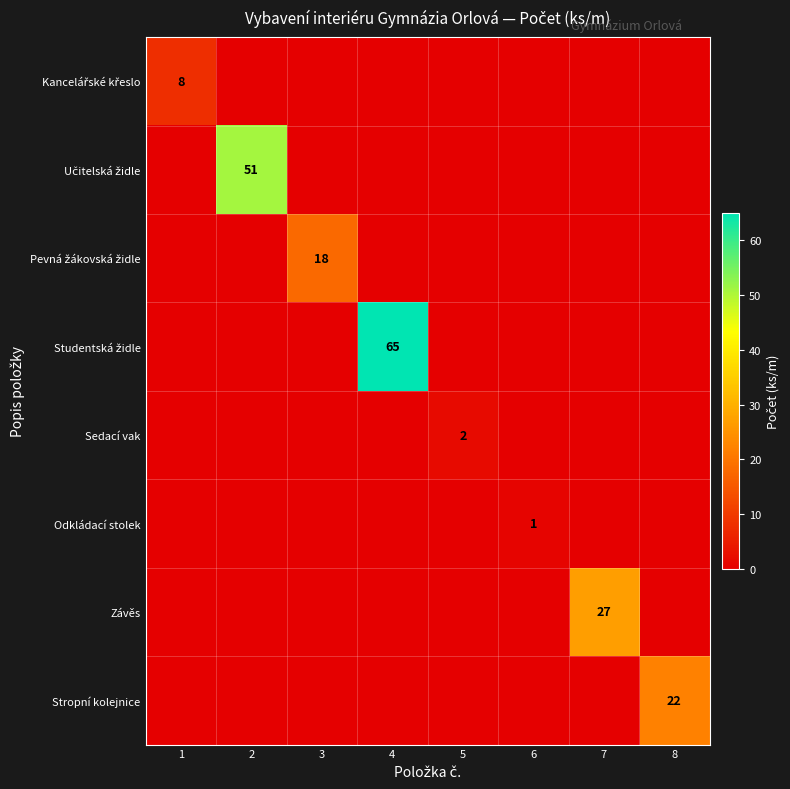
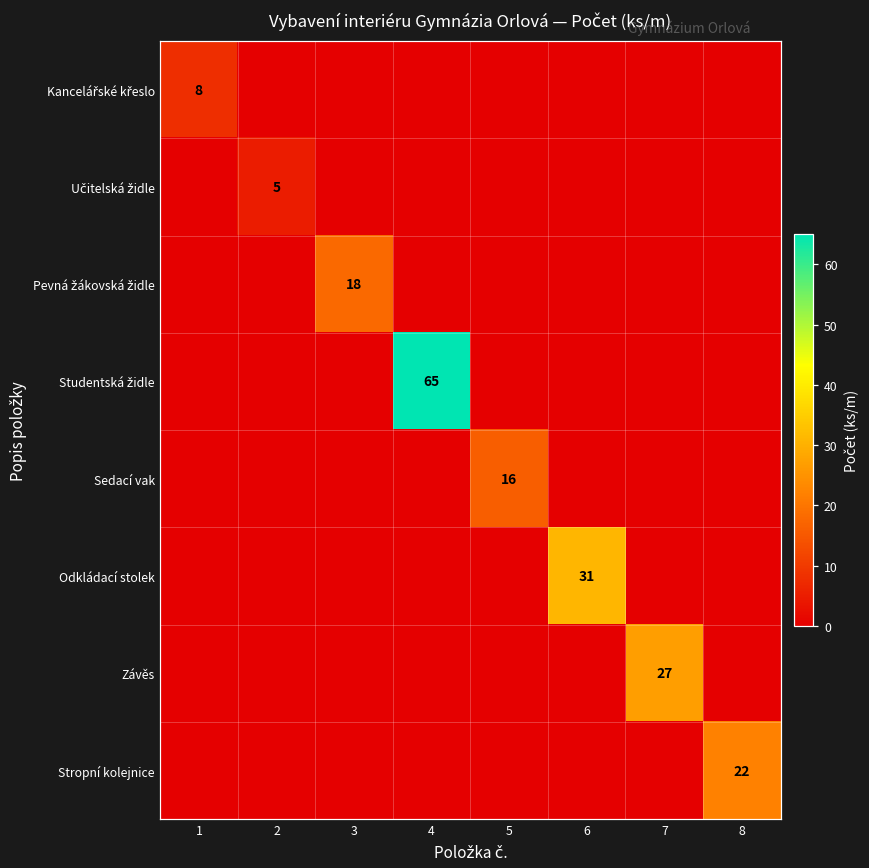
Učitelská židle, 2: 51 -> 5
Sedací vak, 5: 2 -> 16
Odkládací stolek, 6: 1 -> 31
